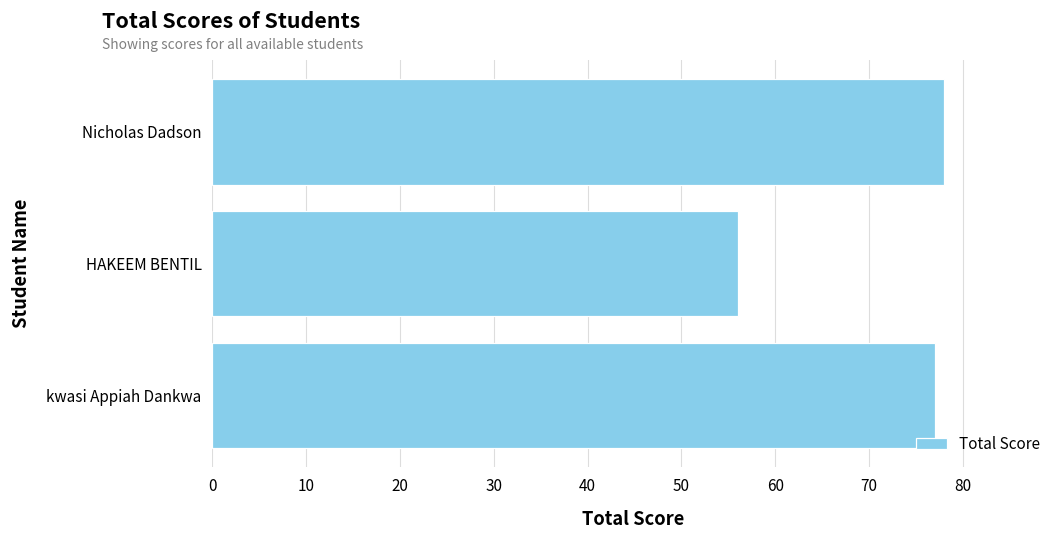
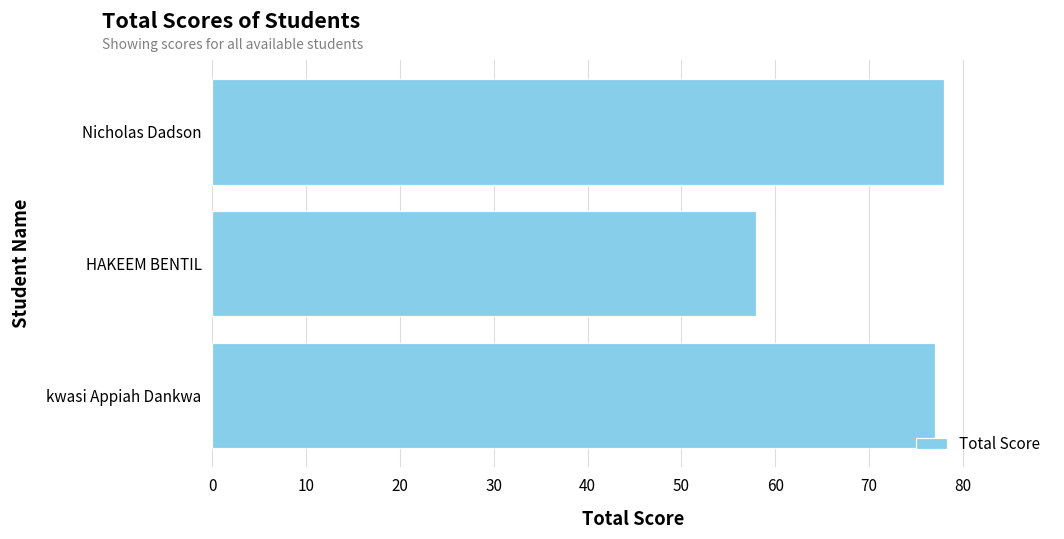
HAKEEM BENTIL: 56 -> 58
